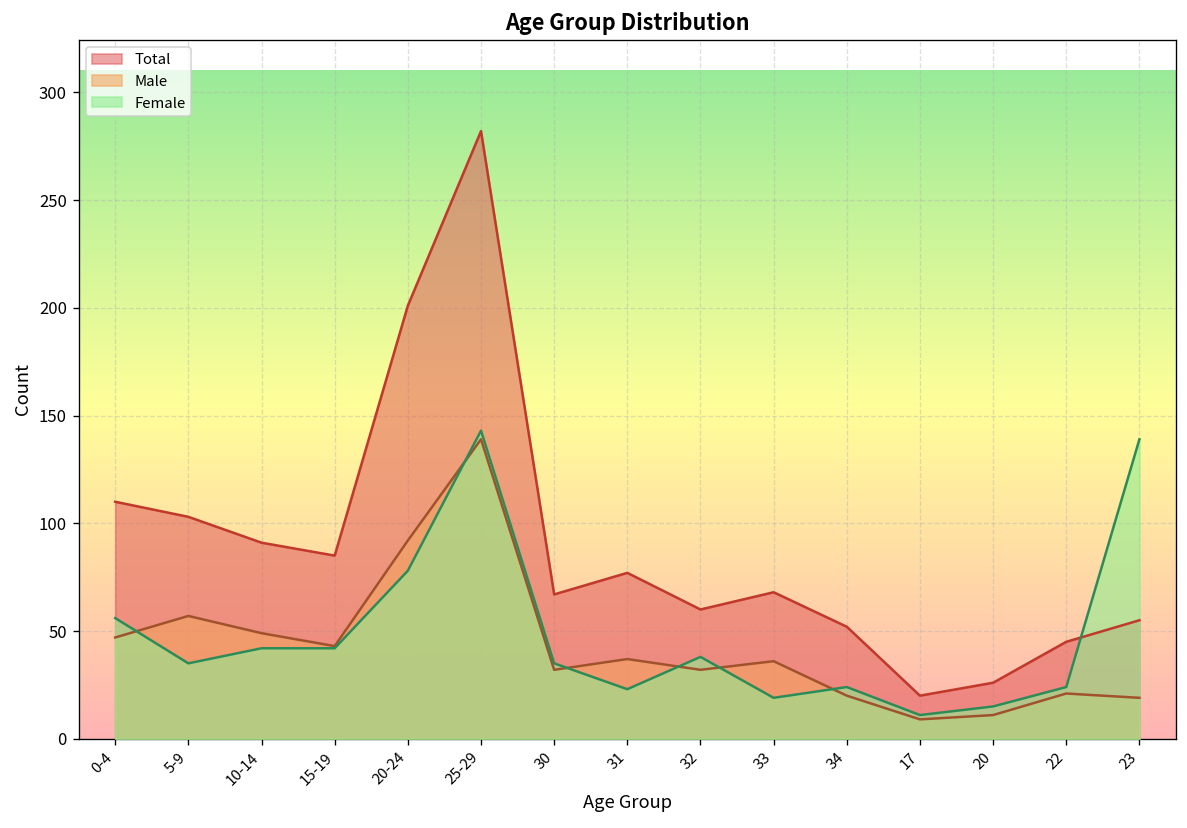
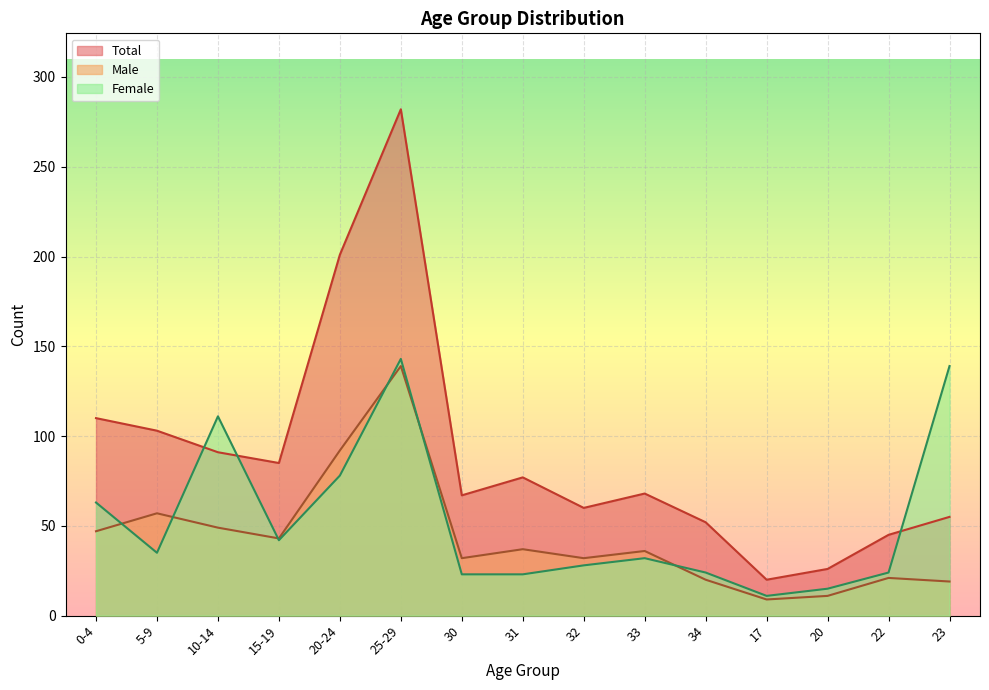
Female, 0-4: 56 -> 63
Female, 10-14: 42 -> 111
Female, 30: 35 -> 23
Female, 32: 38 -> 28
Female, 33: 19 -> 32
